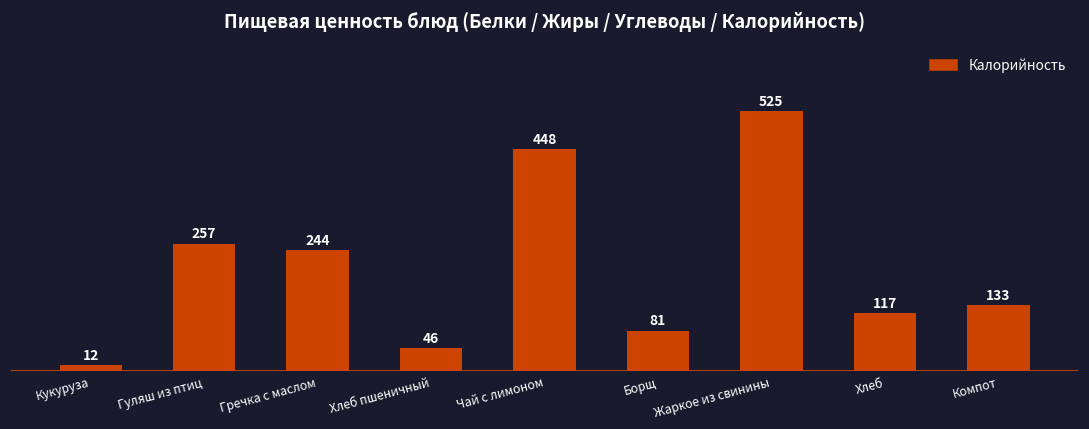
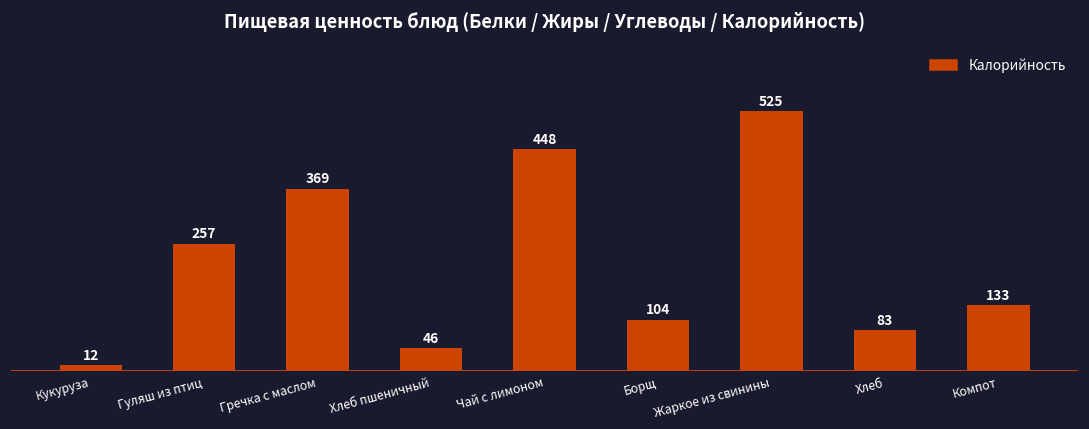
Гречка с маслом: 244 -> 369
Борщ: 81 -> 104
Хлеб: 117 -> 83
